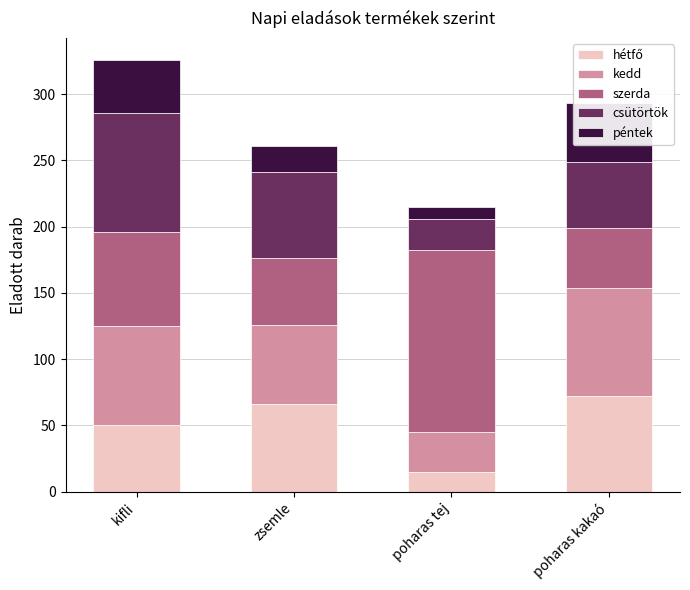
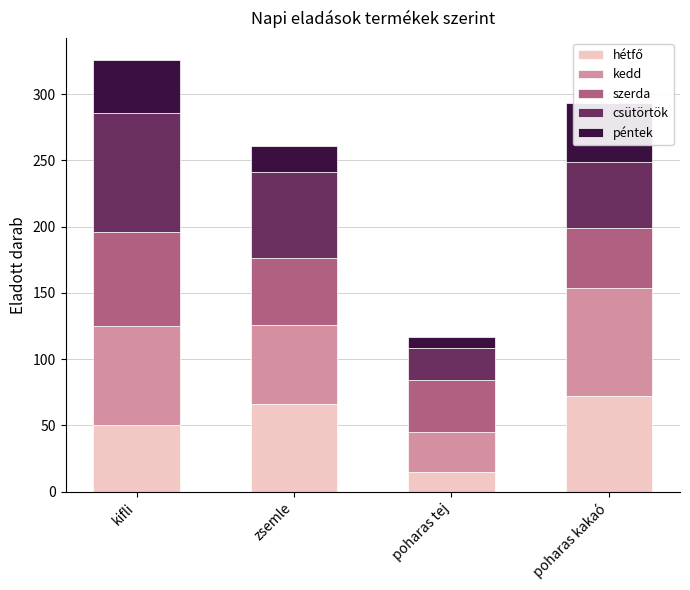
szerda, poharas tej: 137 -> 39
